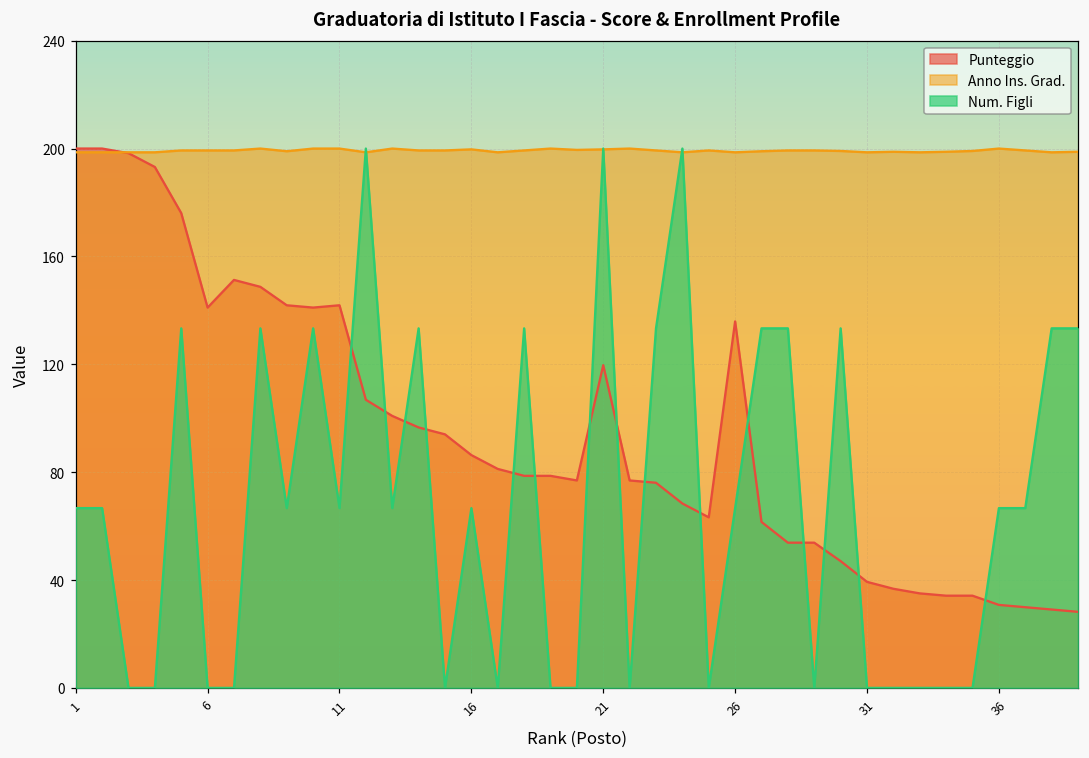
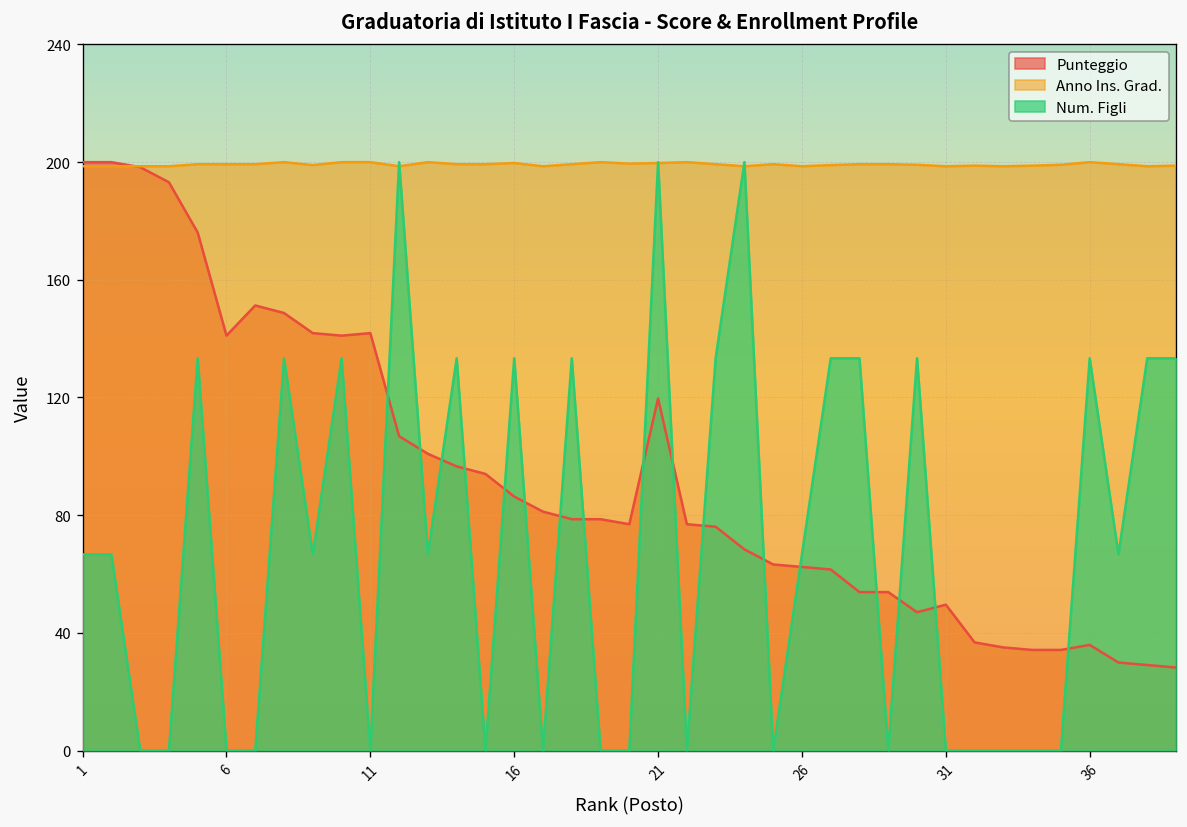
Num. Figli, 11: 67 -> 0
Num. Figli, 16: 67 -> 133
Punteggio, 26: 136 -> 62
Punteggio, 31: 39 -> 50
Punteggio, 36: 31 -> 36
Num. Figli, 36: 67 -> 133
